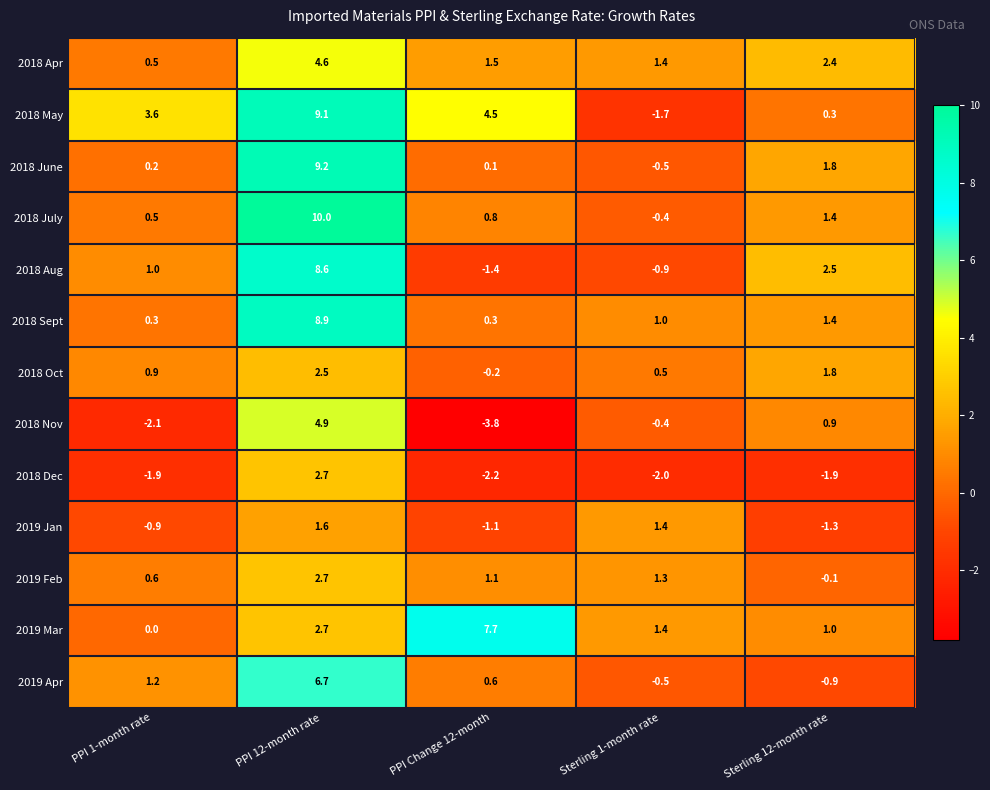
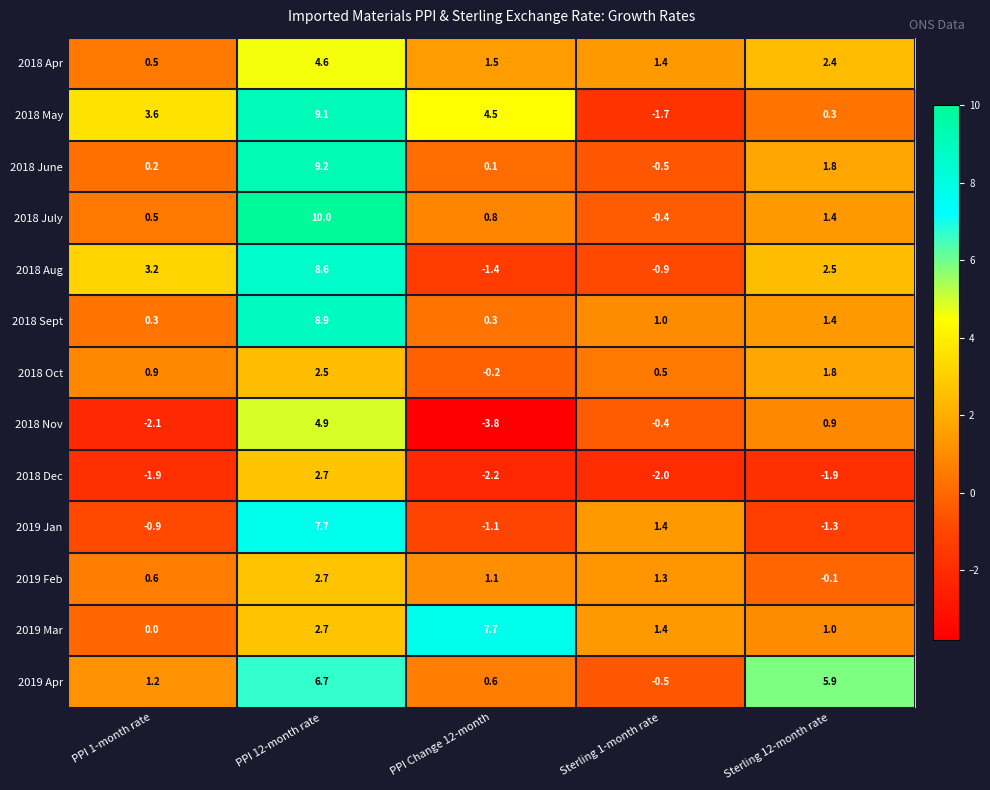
2018 Aug, PPI 1-month rate: 1.0 -> 3.2
2019 Jan, PPI 12-month rate: 1.6 -> 7.7
2019 Apr, Sterling 12-month rate: -0.9 -> 5.9
